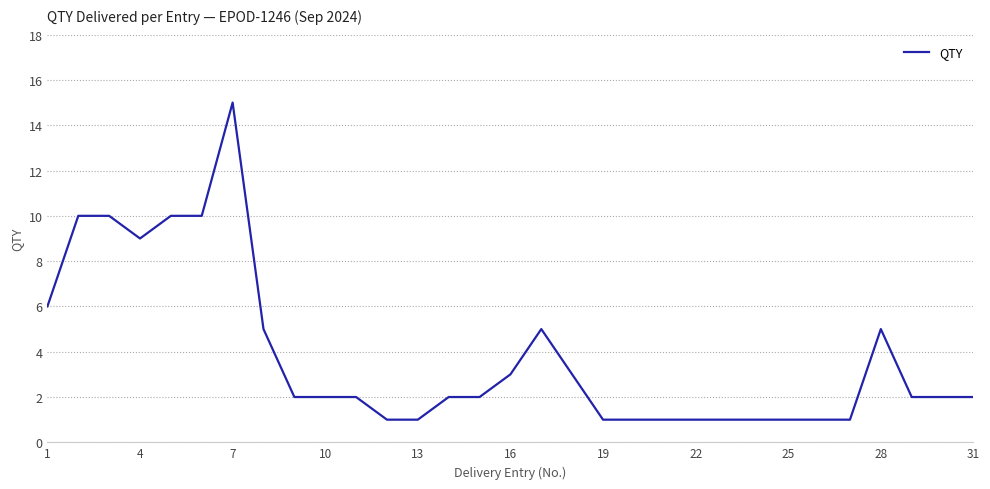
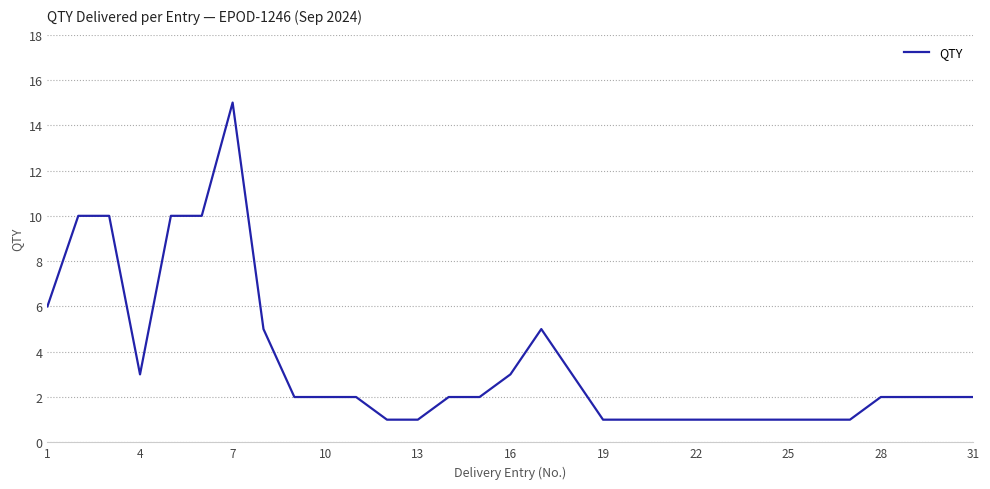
4: 9 -> 3
28: 5 -> 2
